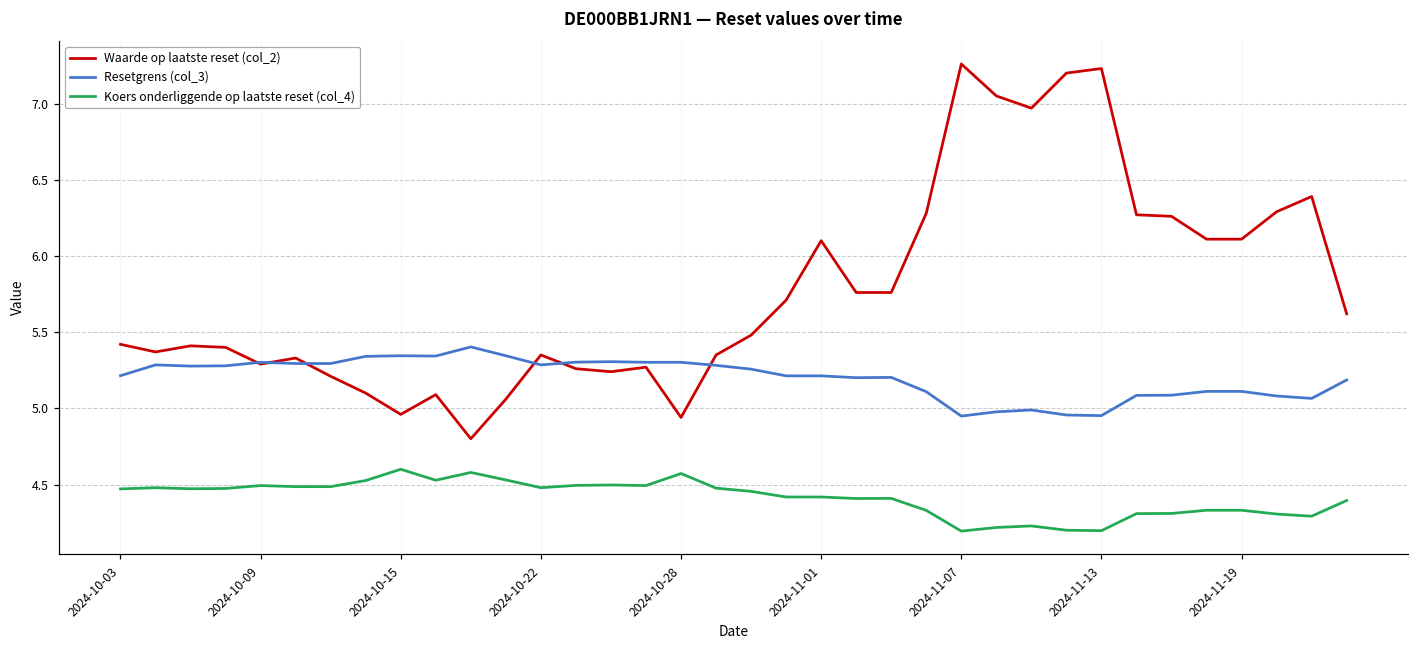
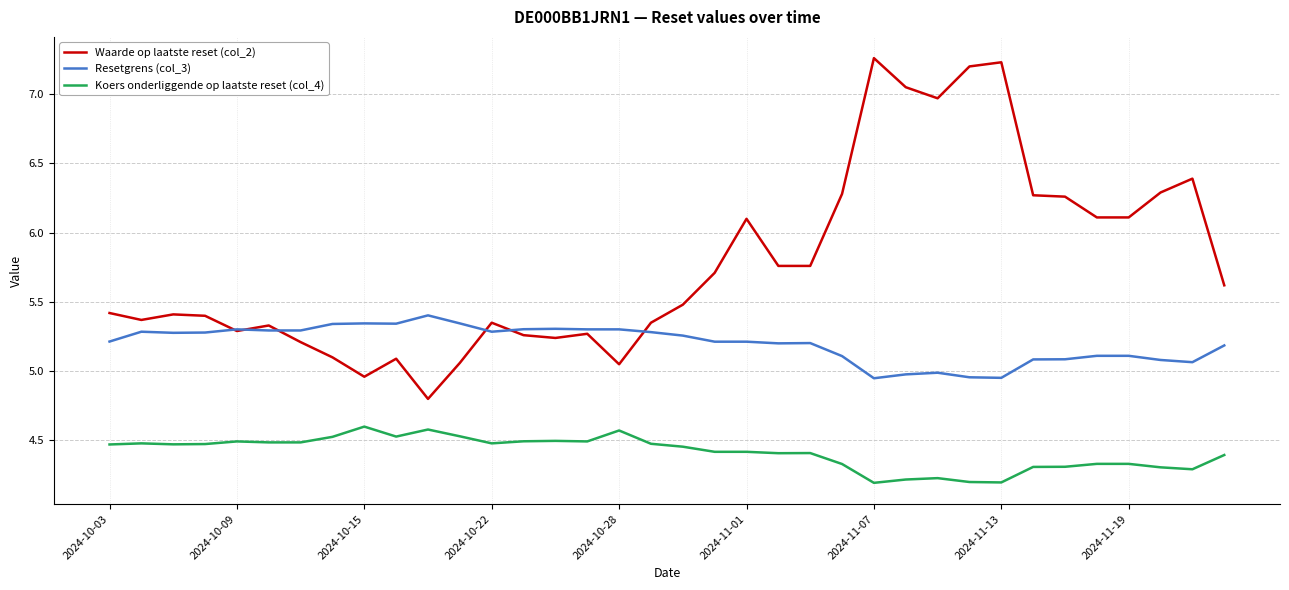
Waarde op laatste reset (col_2), 2024-10-28: 4.94 -> 5.05
